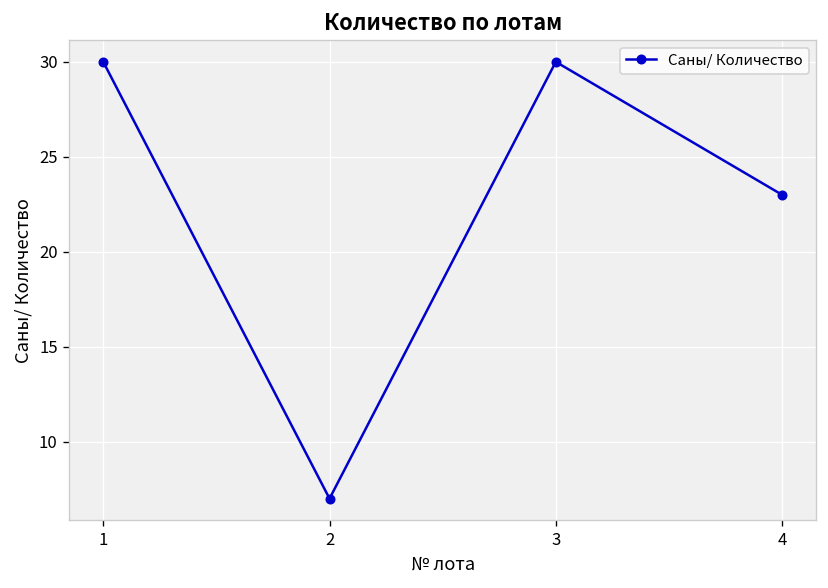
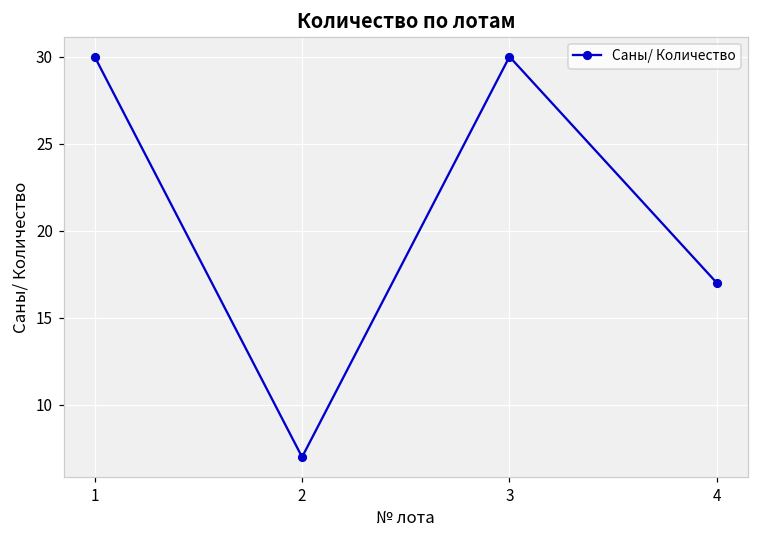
4: 23 -> 17
